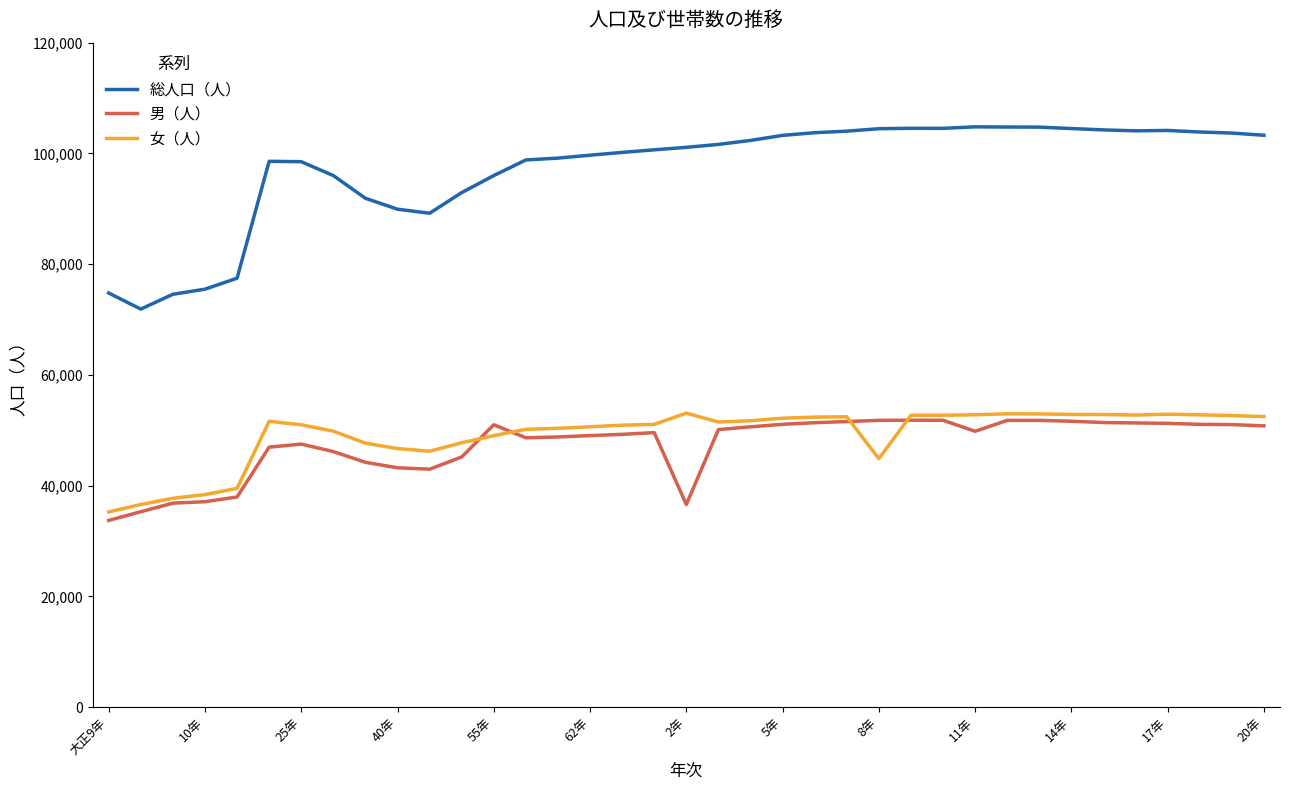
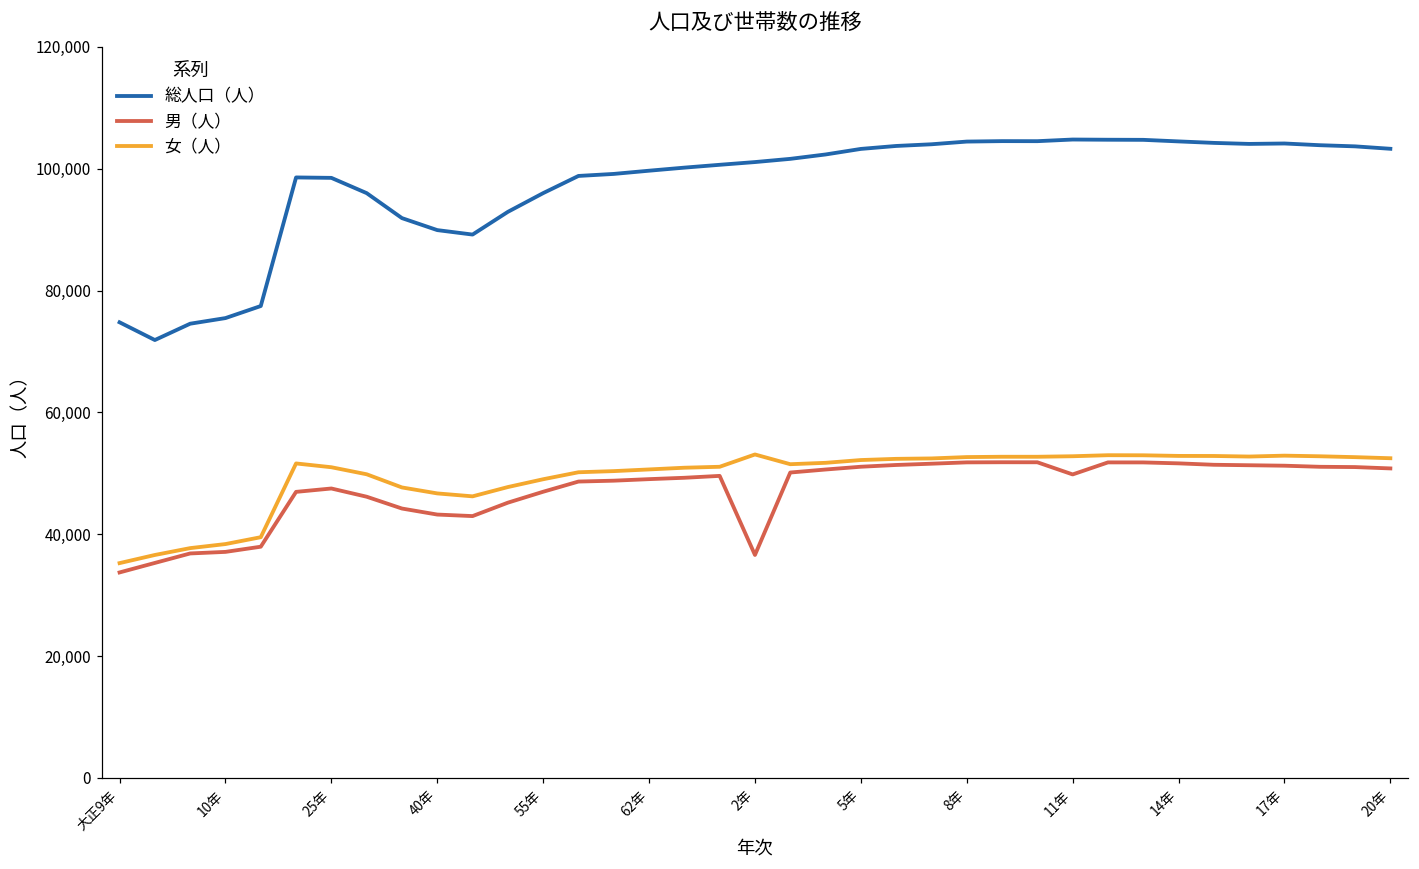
男（人）, 55年: 51,000 -> 47,000
女（人）, 8年: 45,000 -> 53,000
